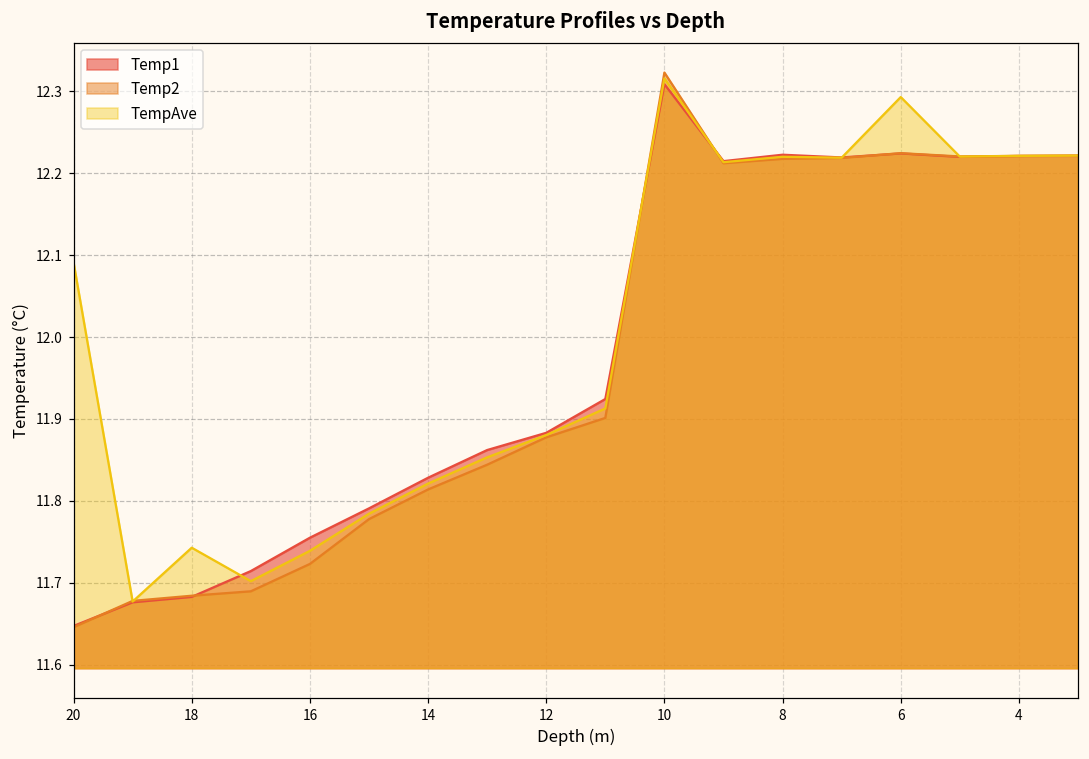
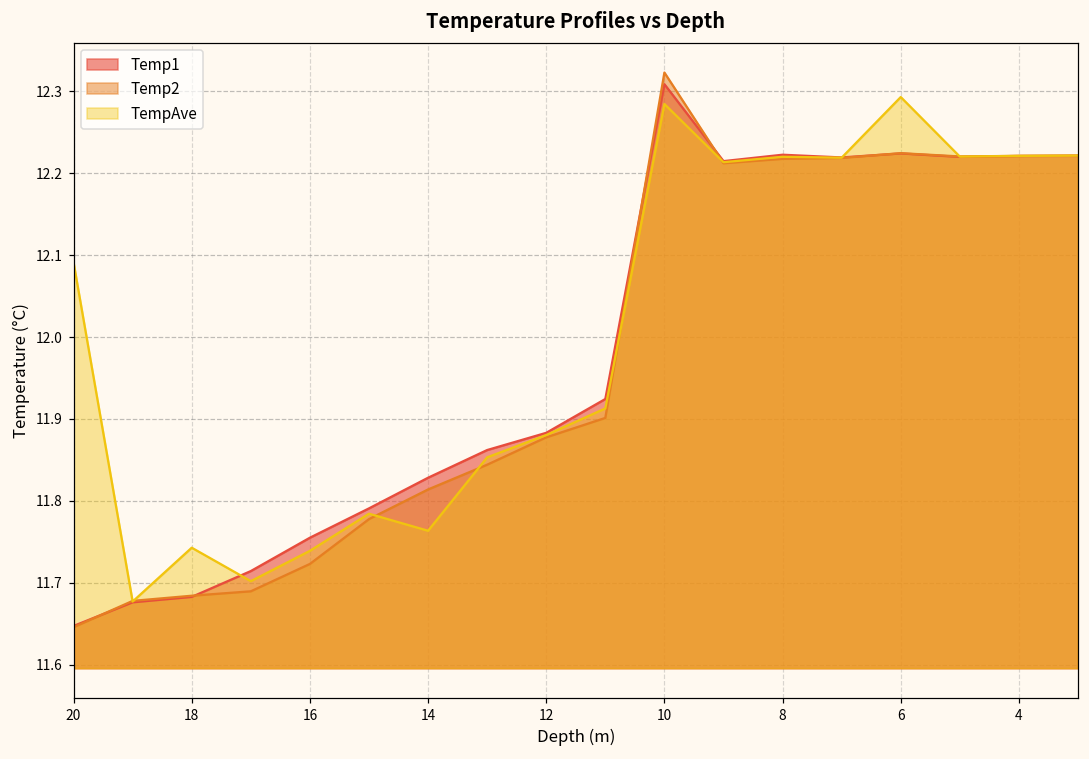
TempAve, 14: 11.82 -> 11.76
TempAve, 10: 12.32 -> 12.28
